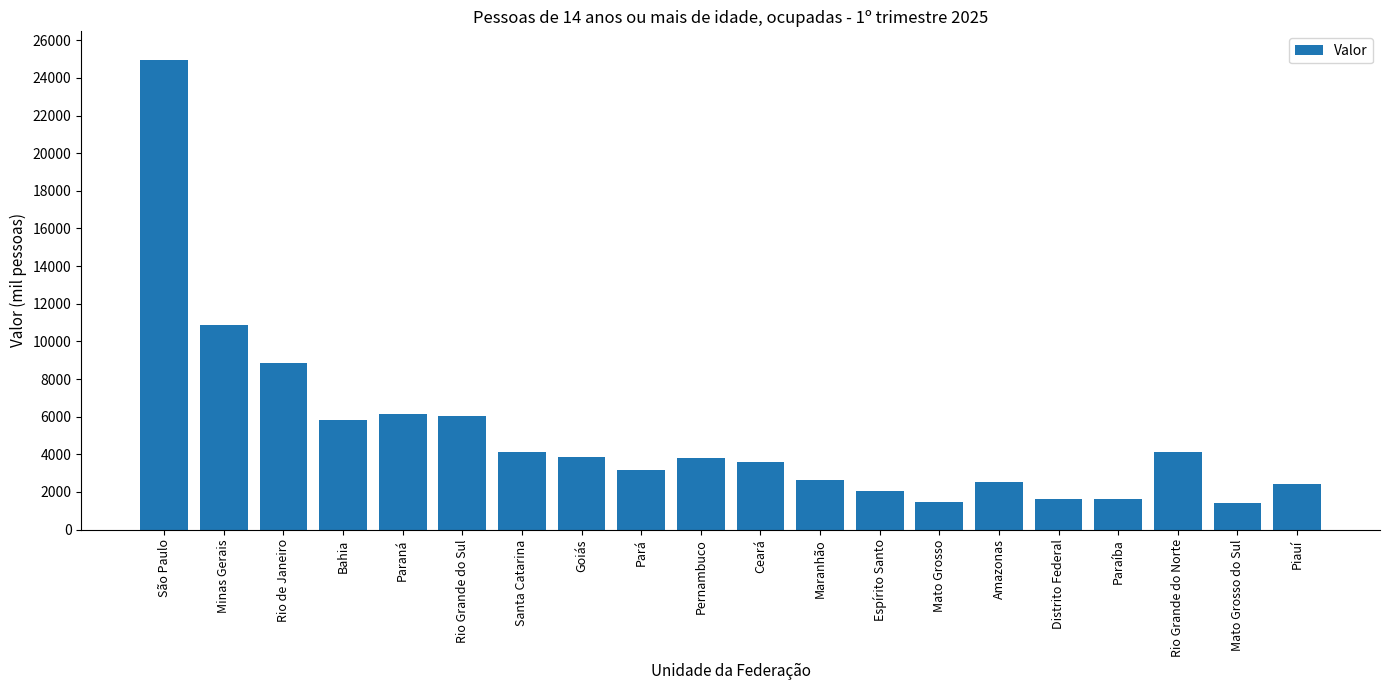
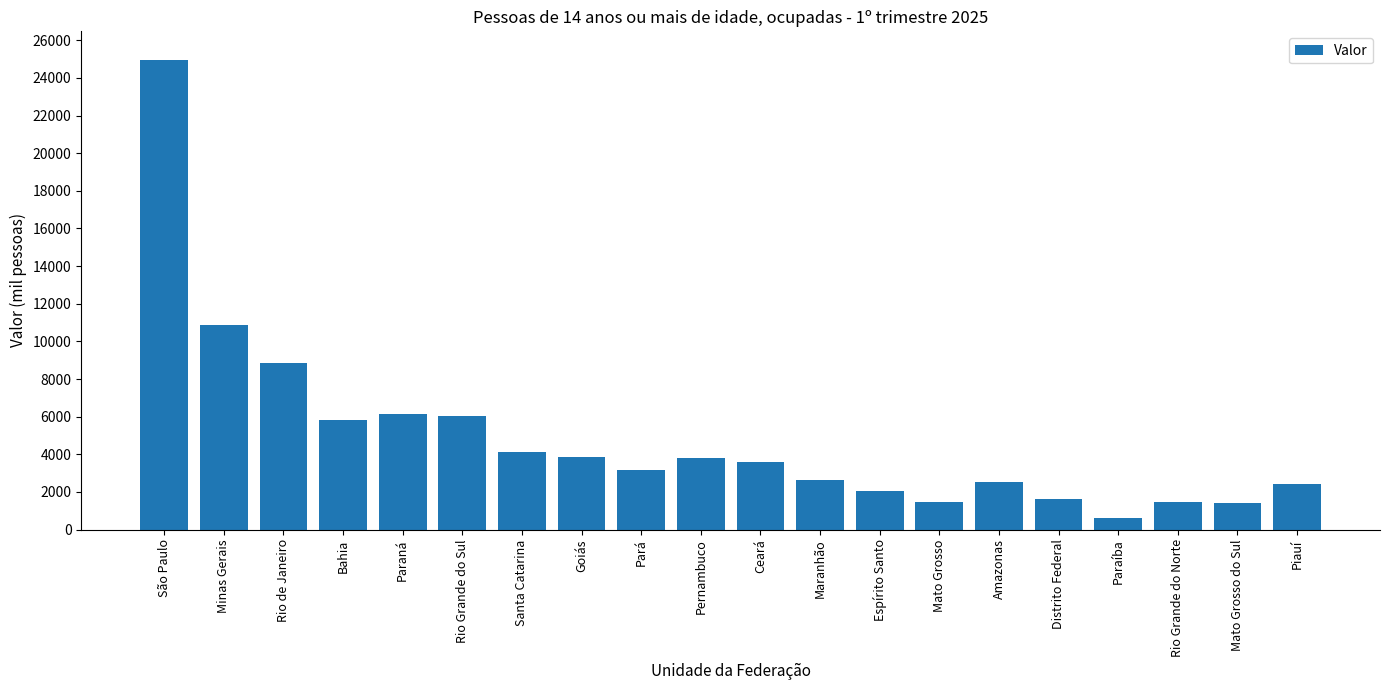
Paraíba: 1600 -> 600
Rio Grande do Norte: 4100 -> 1400
